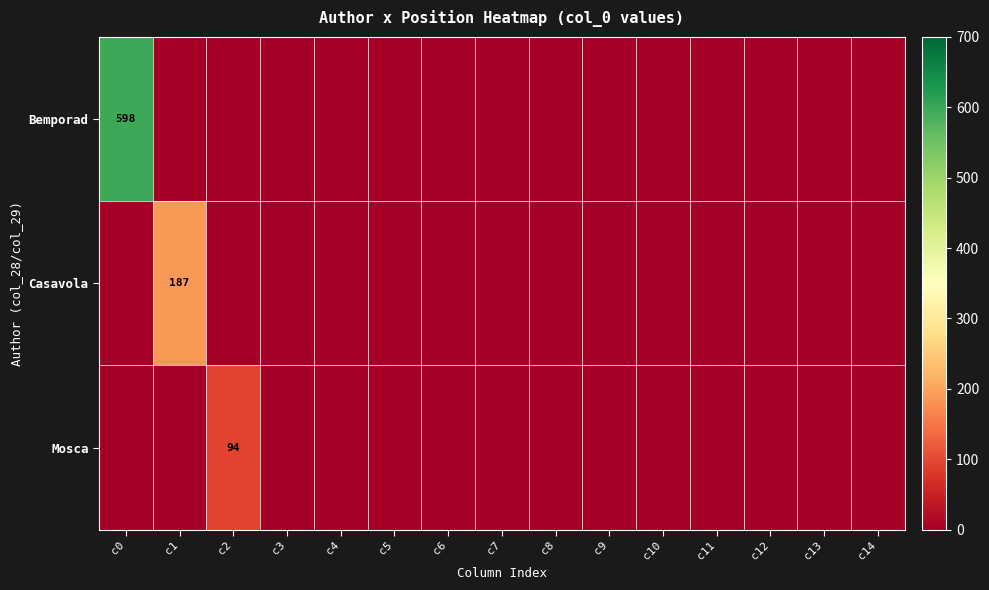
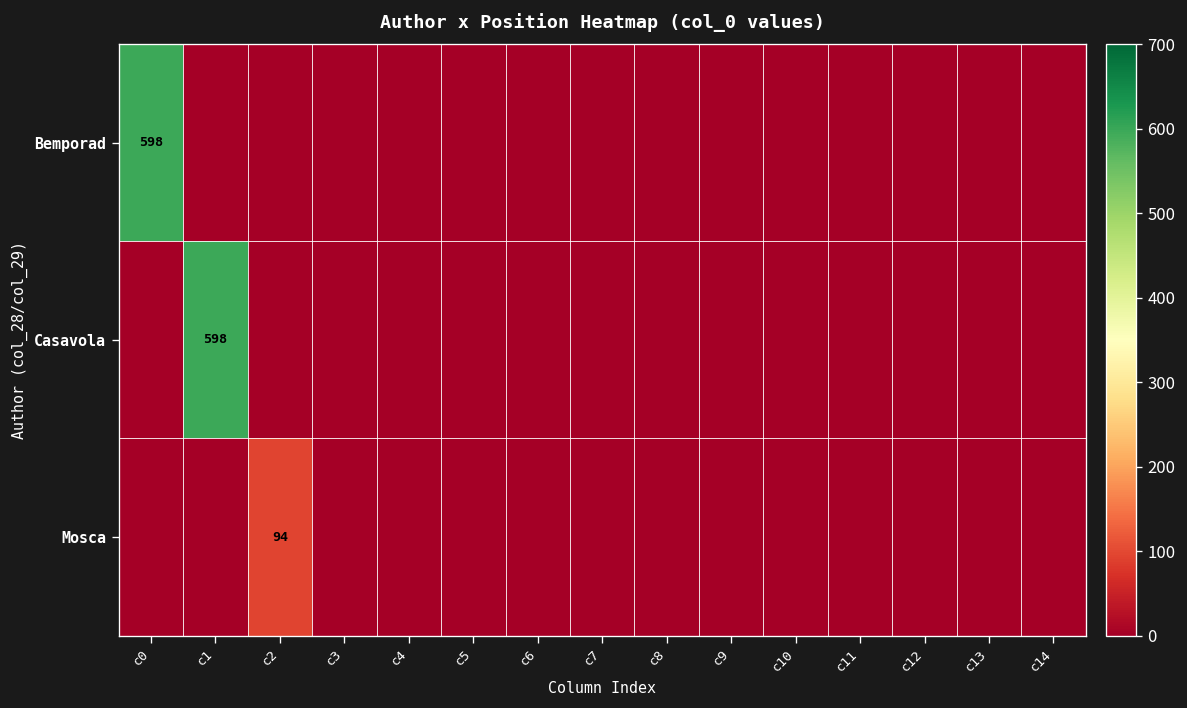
Casavola, c1: 187 -> 598
